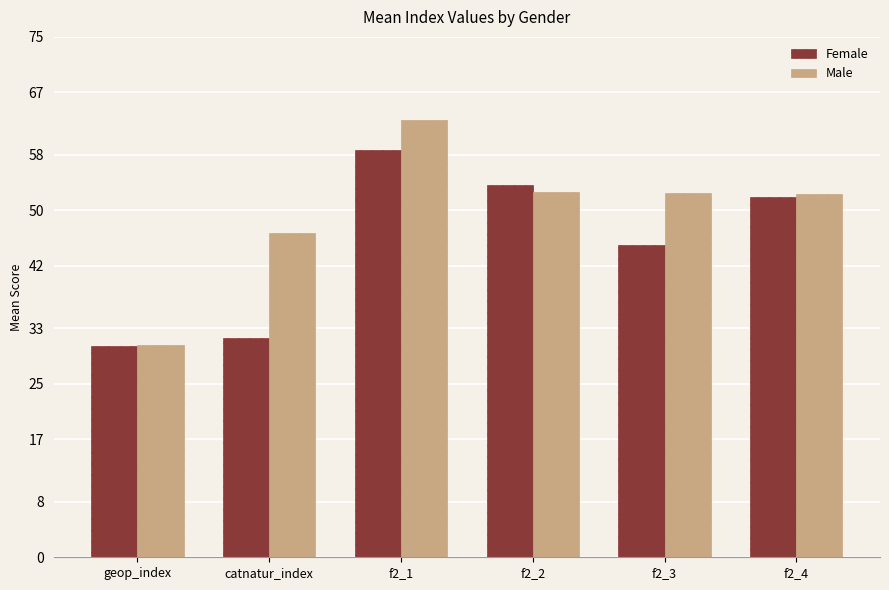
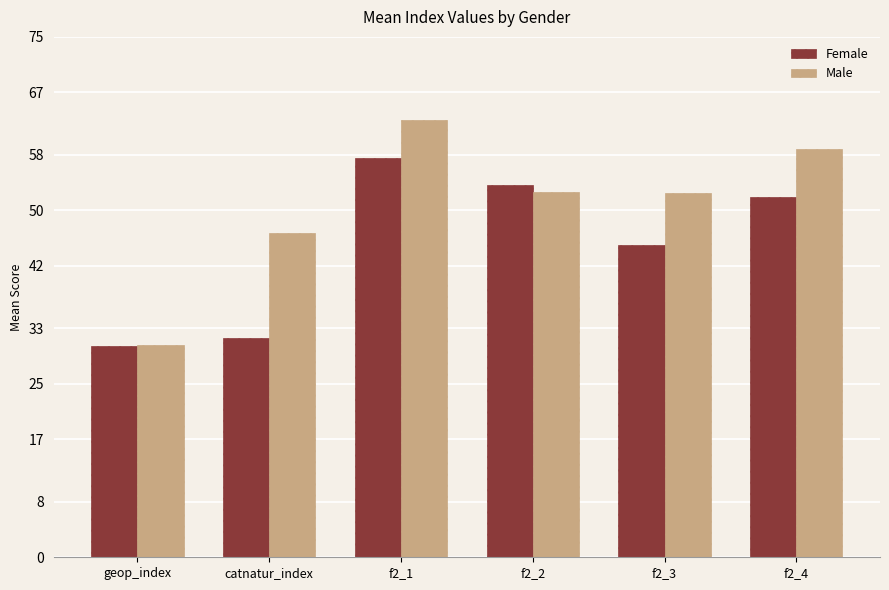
Female, f2_1: 59 -> 57
Male, f2_4: 52 -> 59
